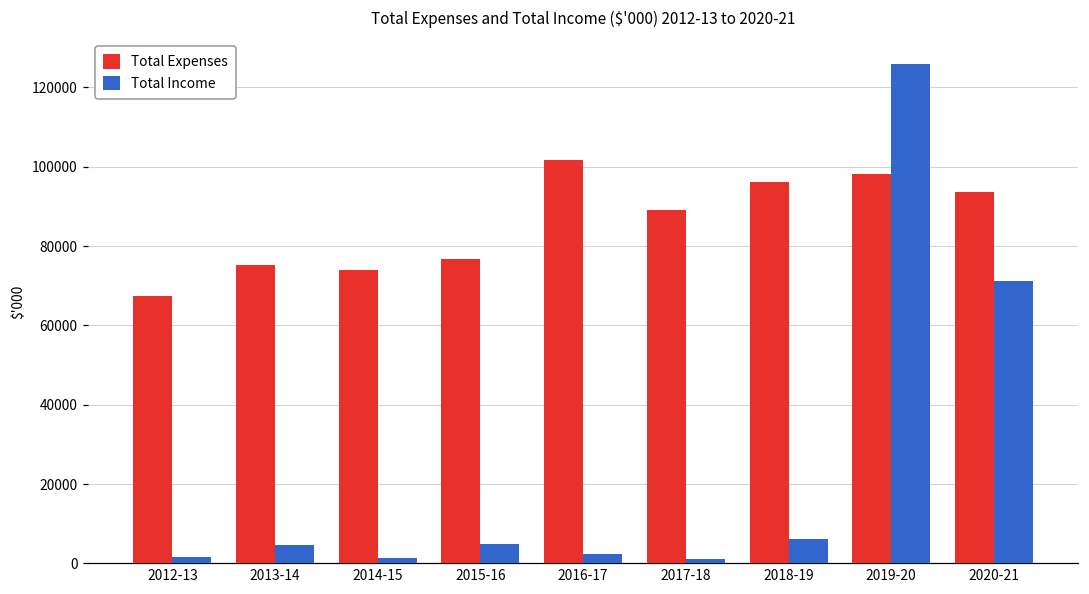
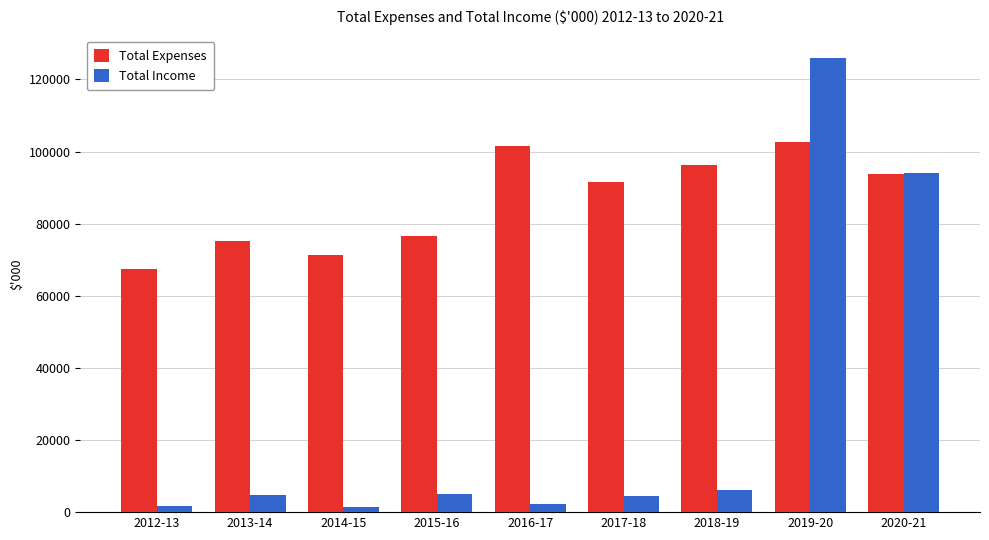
Total Expenses, 2014-15: 74000 -> 71000
Total Expenses, 2017-18: 89000 -> 92000
Total Income, 2017-18: 1000 -> 4000
Total Expenses, 2019-20: 98000 -> 103000
Total Income, 2020-21: 71000 -> 94000
